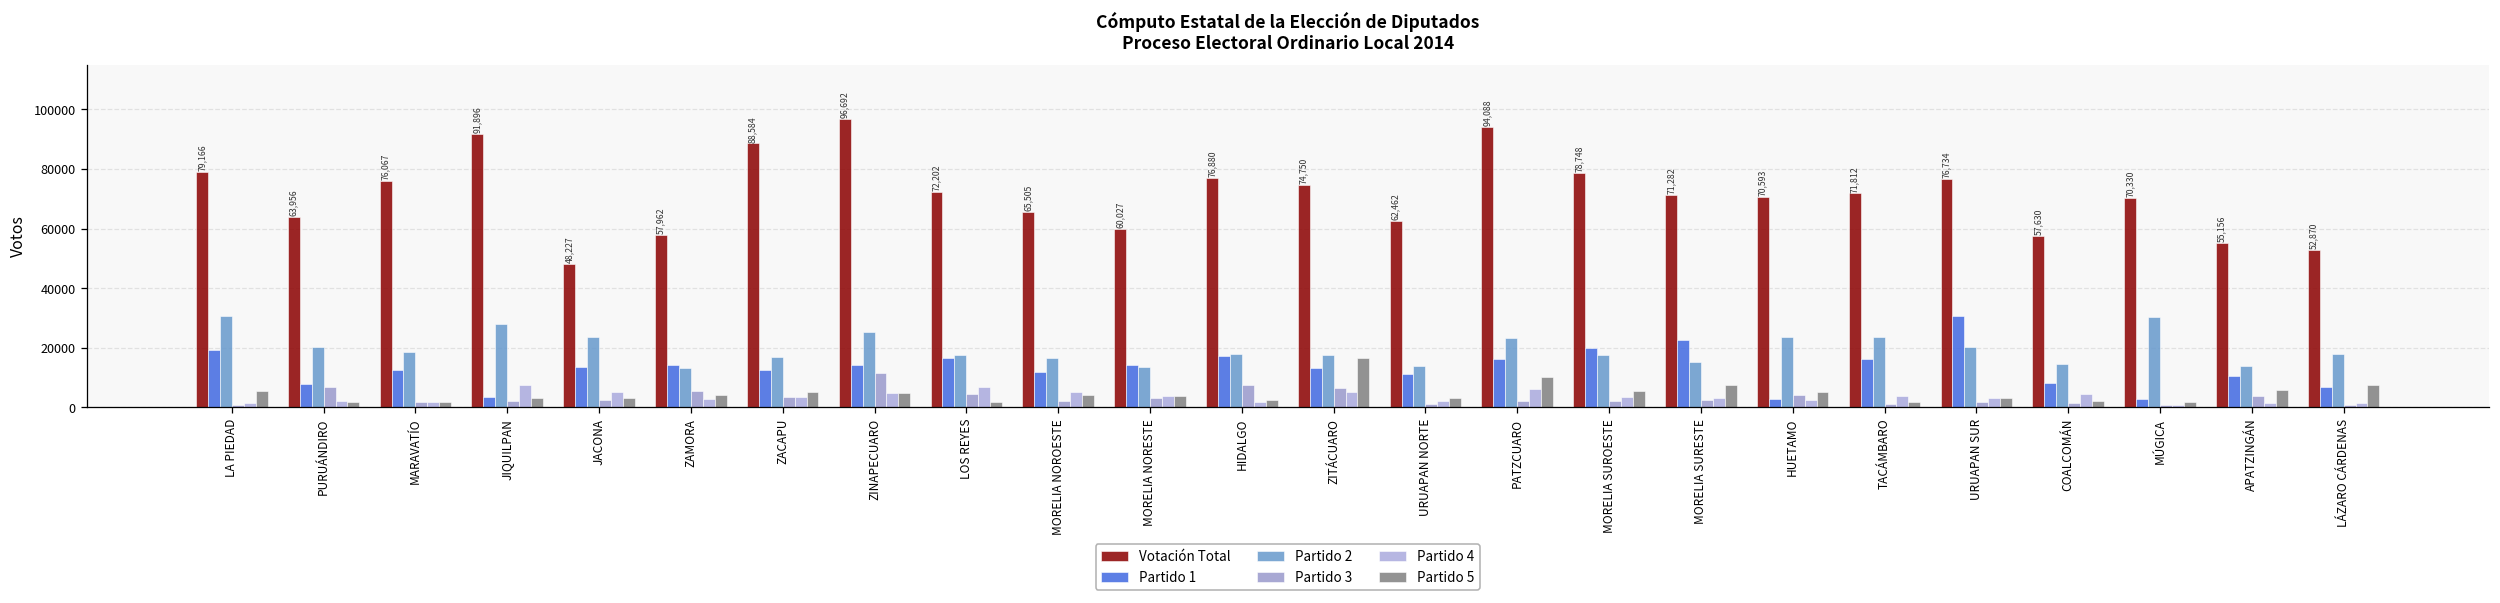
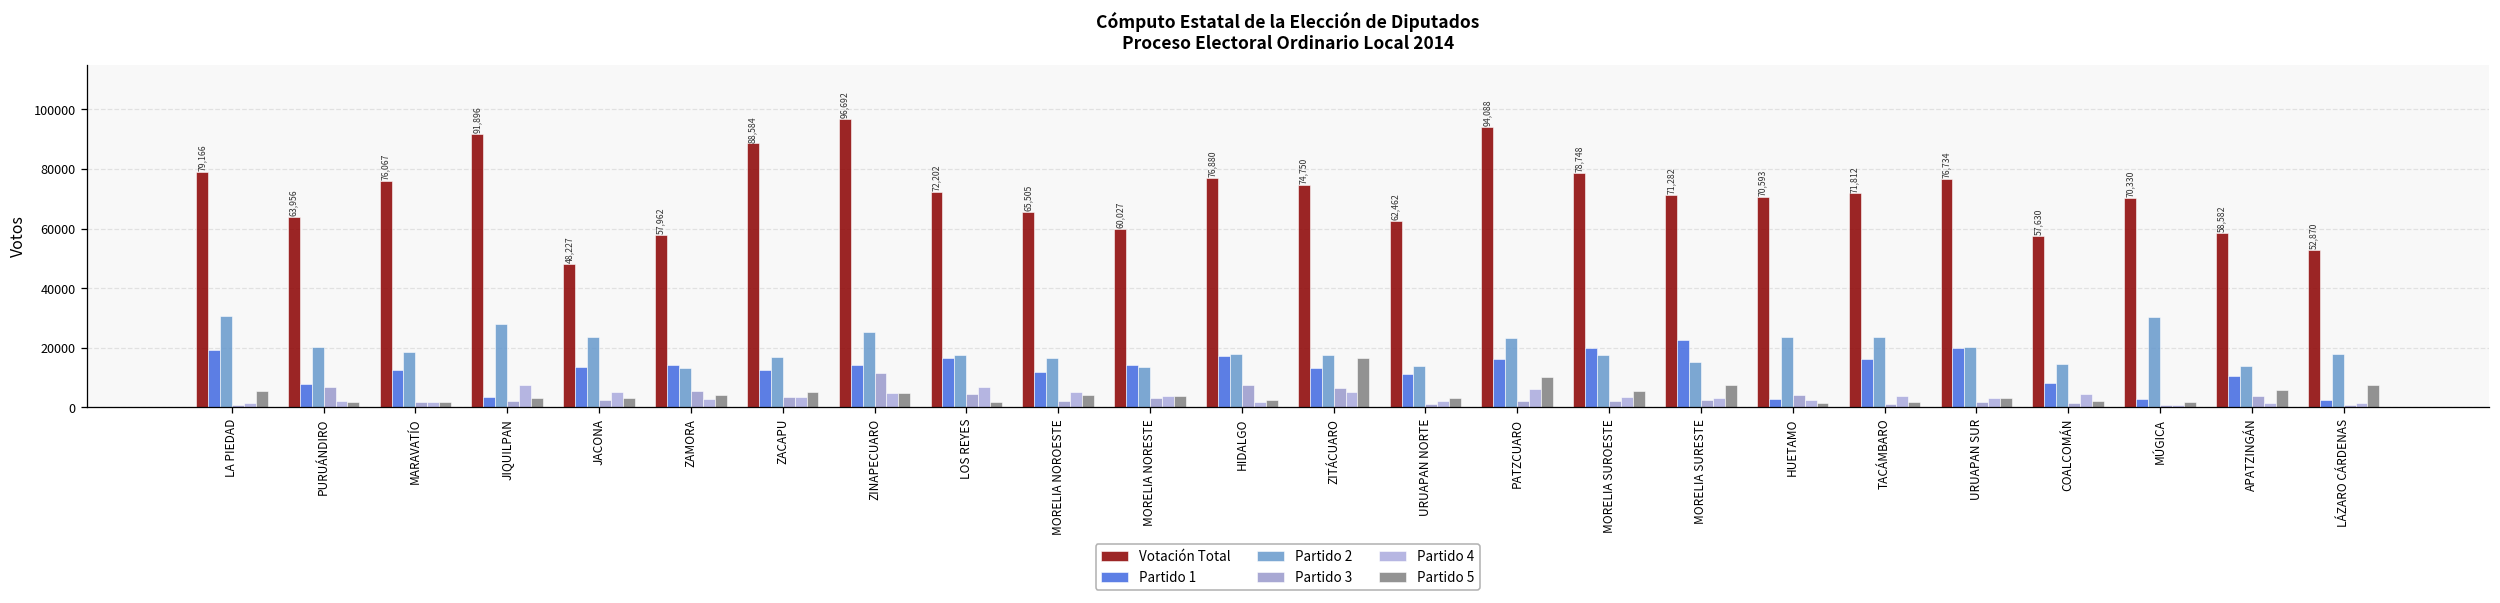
Partido 5, HUETAMO: 5000 -> 1000
Partido 1, URUAPAN SUR: 31000 -> 20000
Votación Total, APATZINGÁN: 55,156 -> 58,582
Partido 1, LÁZARO CÁRDENAS: 7000 -> 2000
